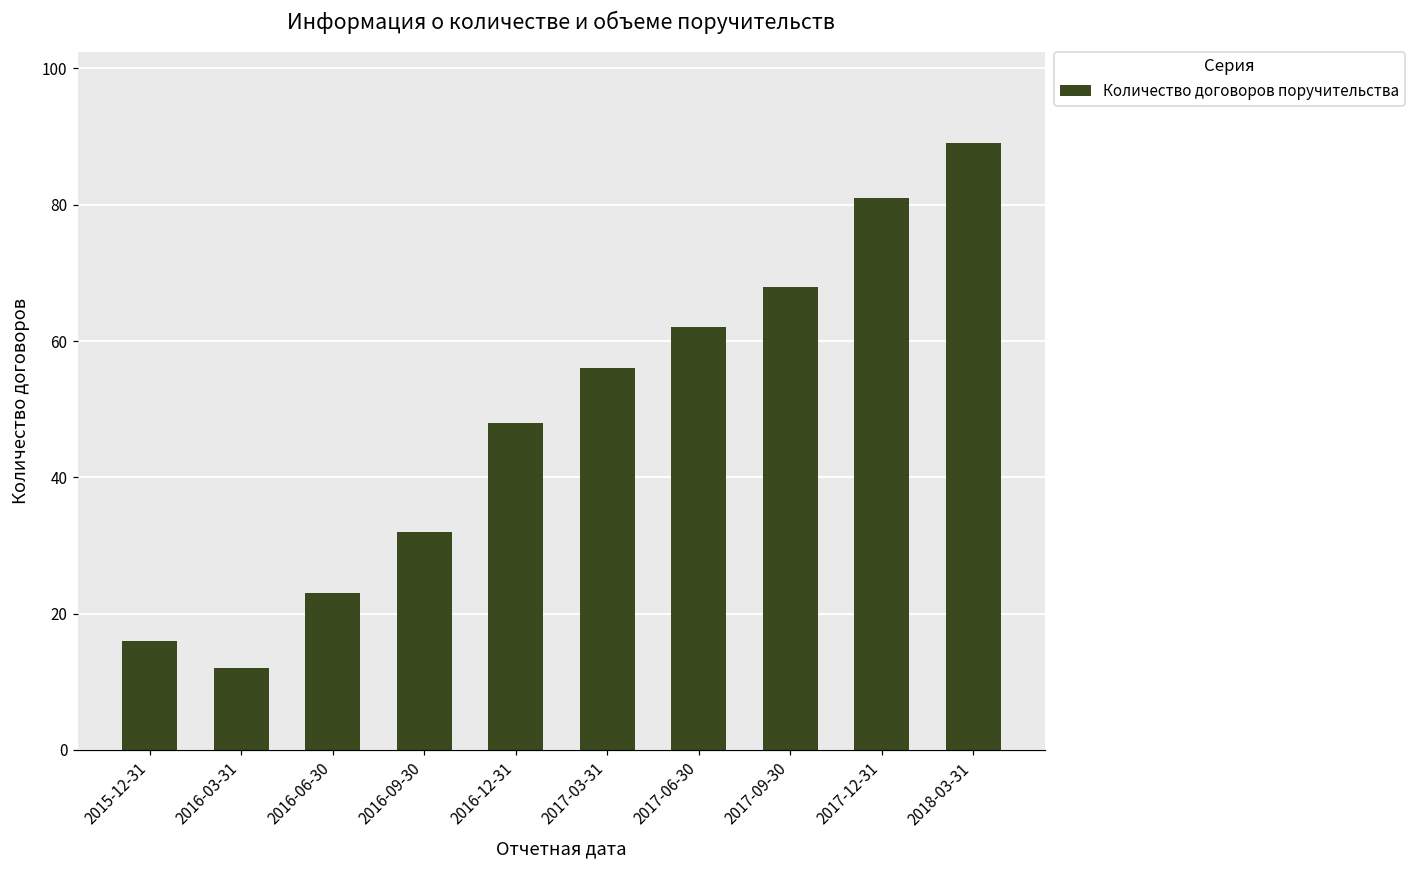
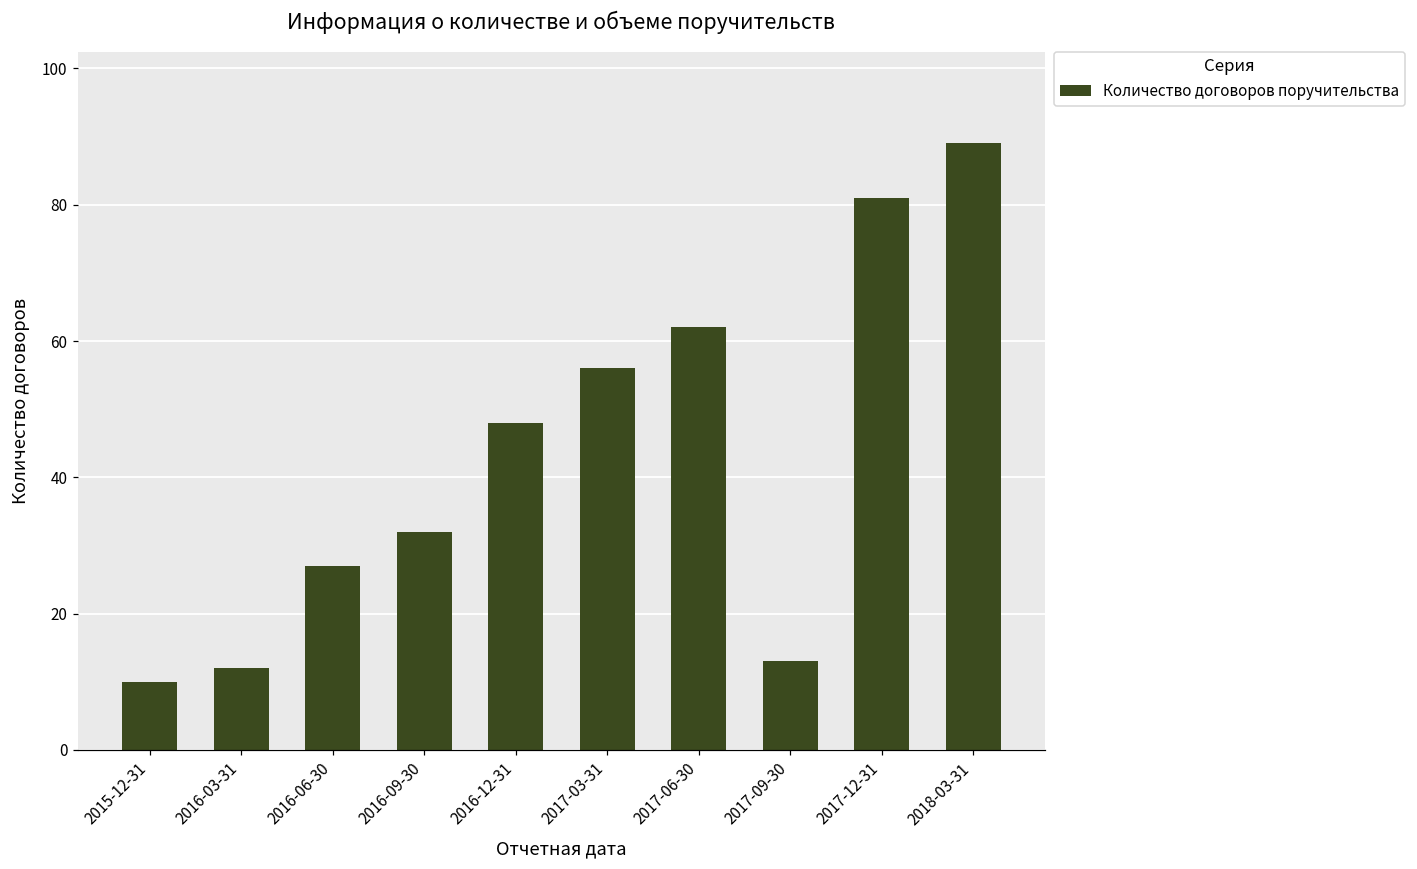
2015-12-31: 16 -> 10
2016-06-30: 23 -> 27
2017-09-30: 68 -> 13
